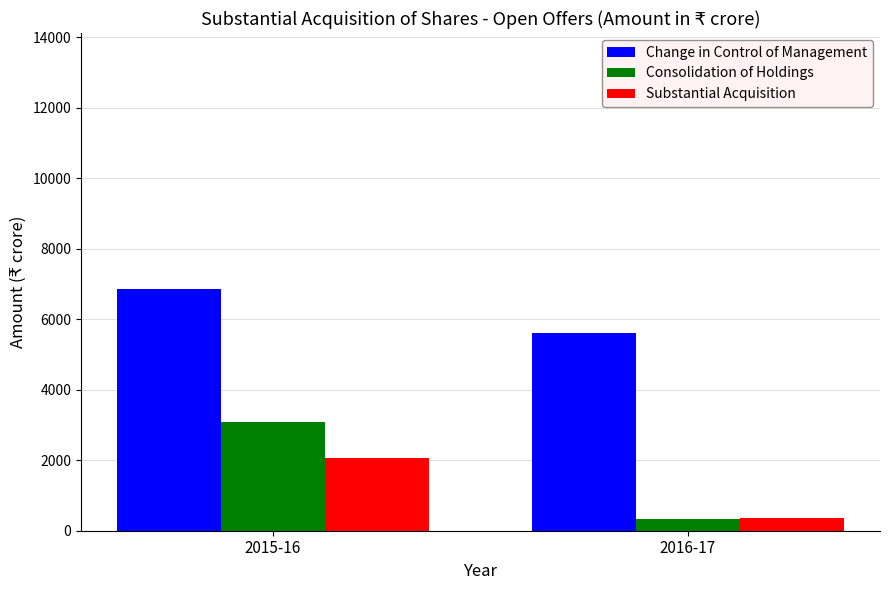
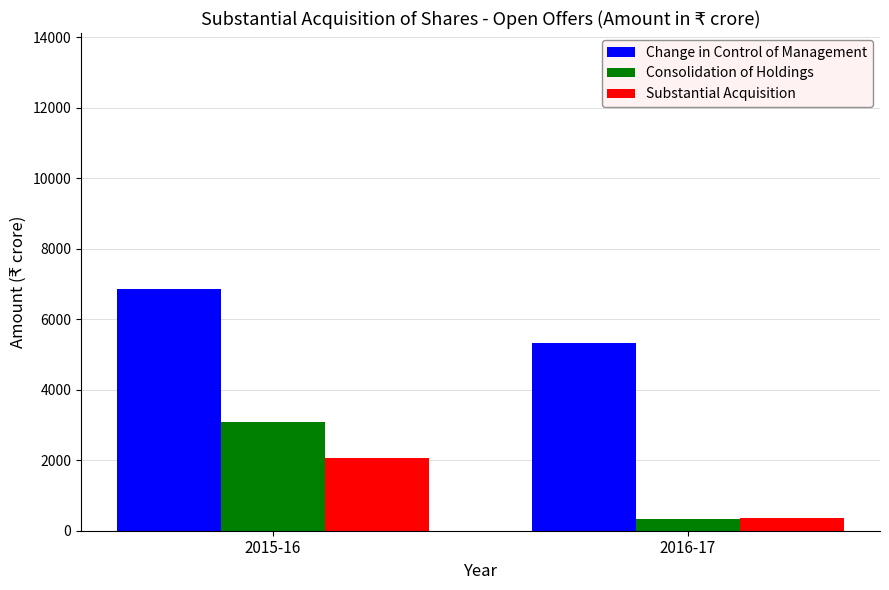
Change in Control of Management, 2016-17: 5600 -> 5300
